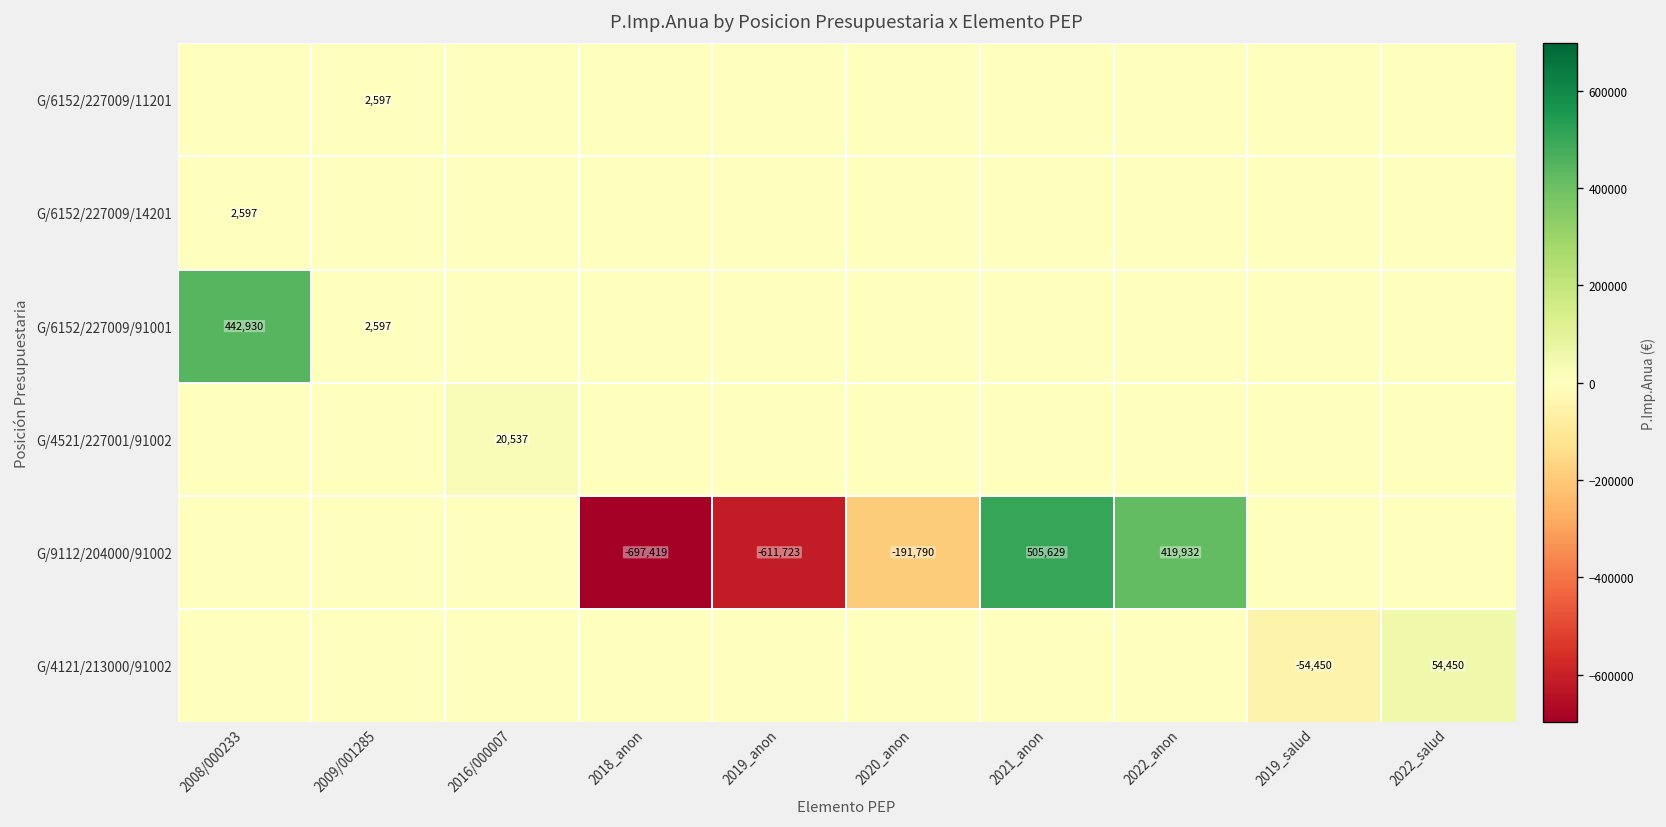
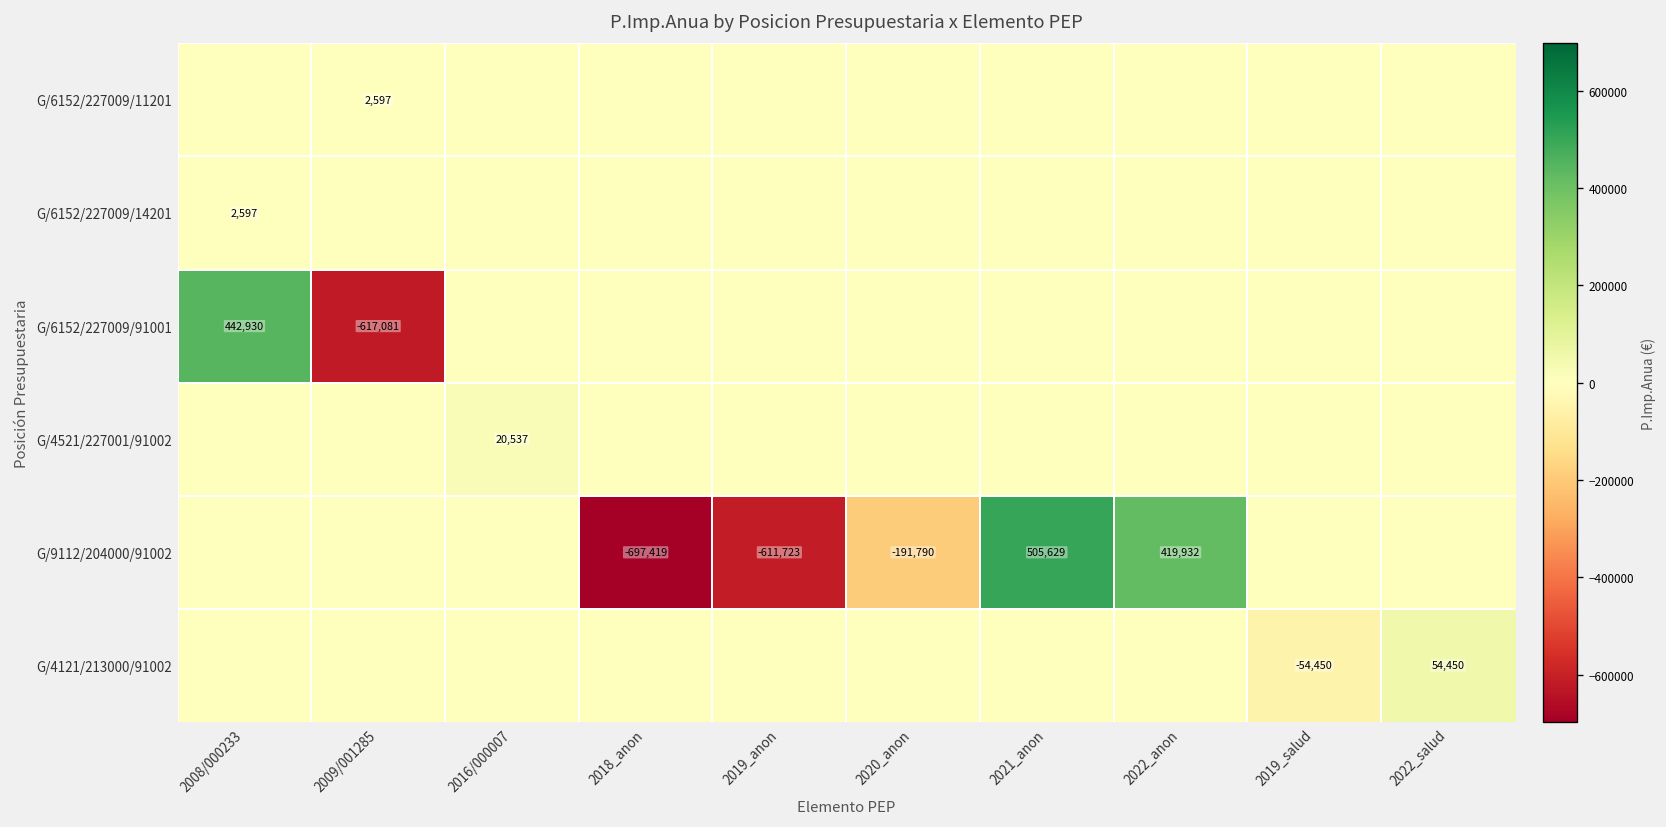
G/6152/227009/91001, 2009/001285: 2,597 -> -617,081
